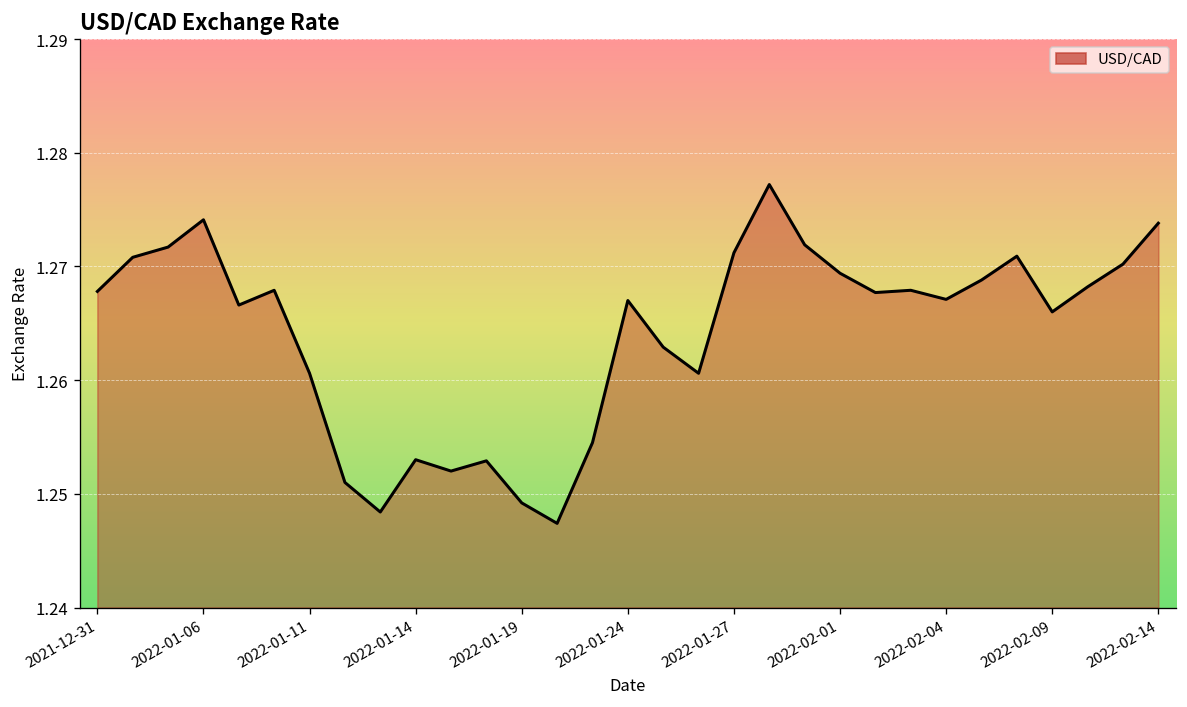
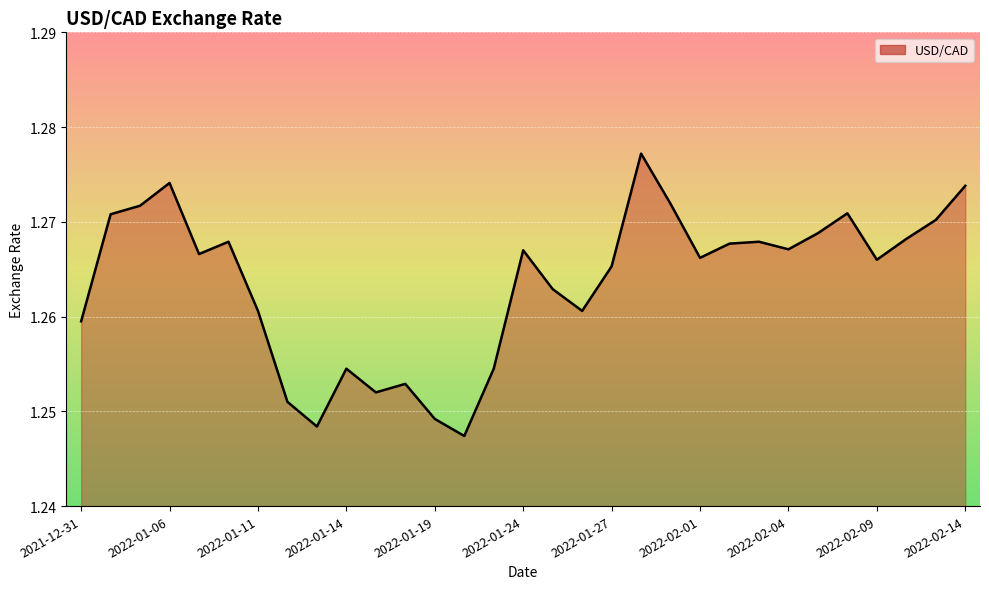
2021-12-31: 1.268 -> 1.260
2022-01-14: 1.253 -> 1.255
2022-01-27: 1.271 -> 1.265
2022-02-01: 1.269 -> 1.266
